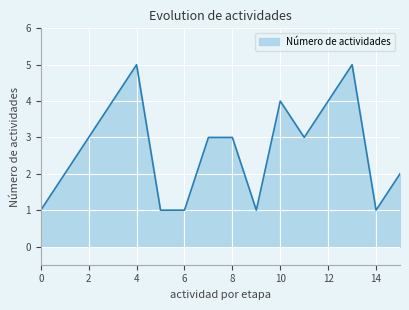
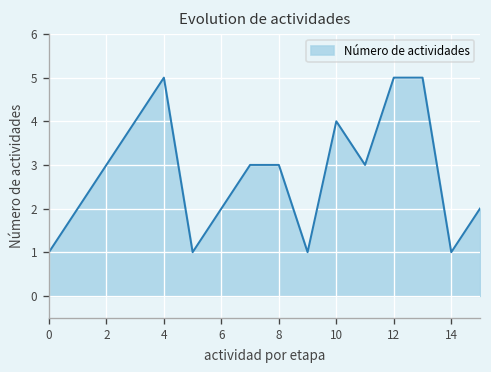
6: 1 -> 2
12: 4 -> 5
